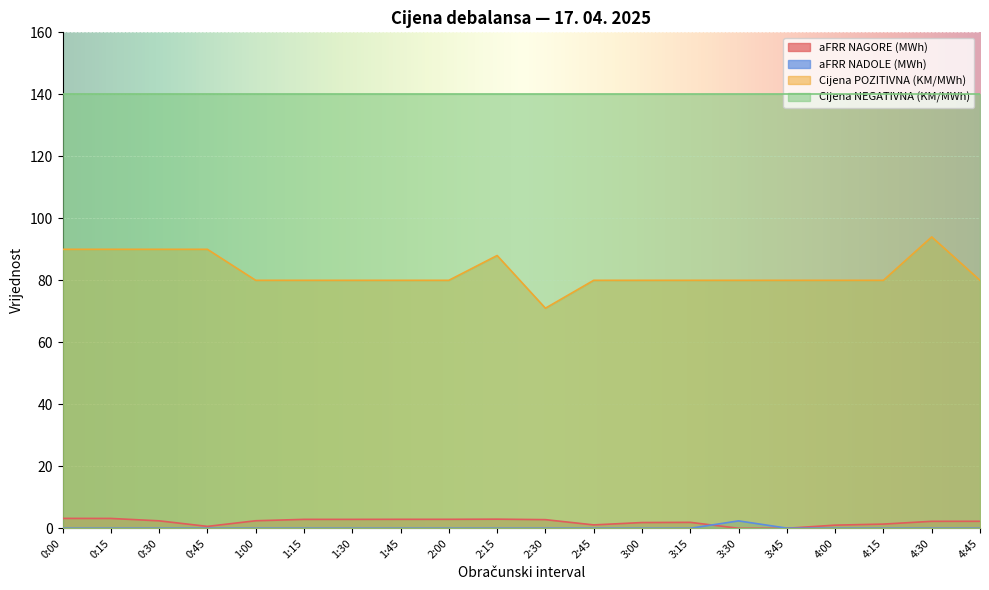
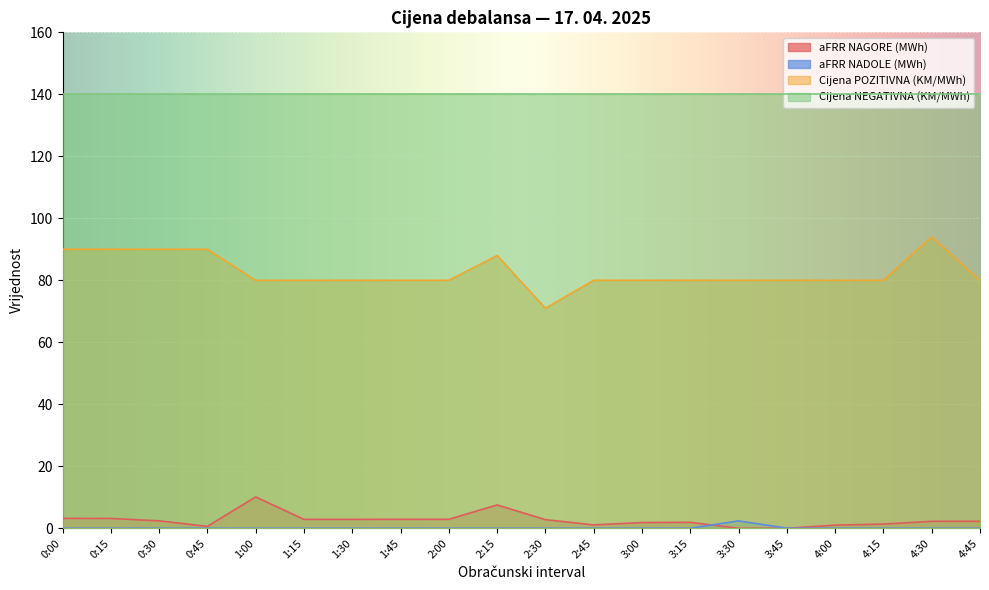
aFRR NAGORE (MWh), 1:00: 2 -> 10
aFRR NAGORE (MWh), 2:15: 3 -> 8
